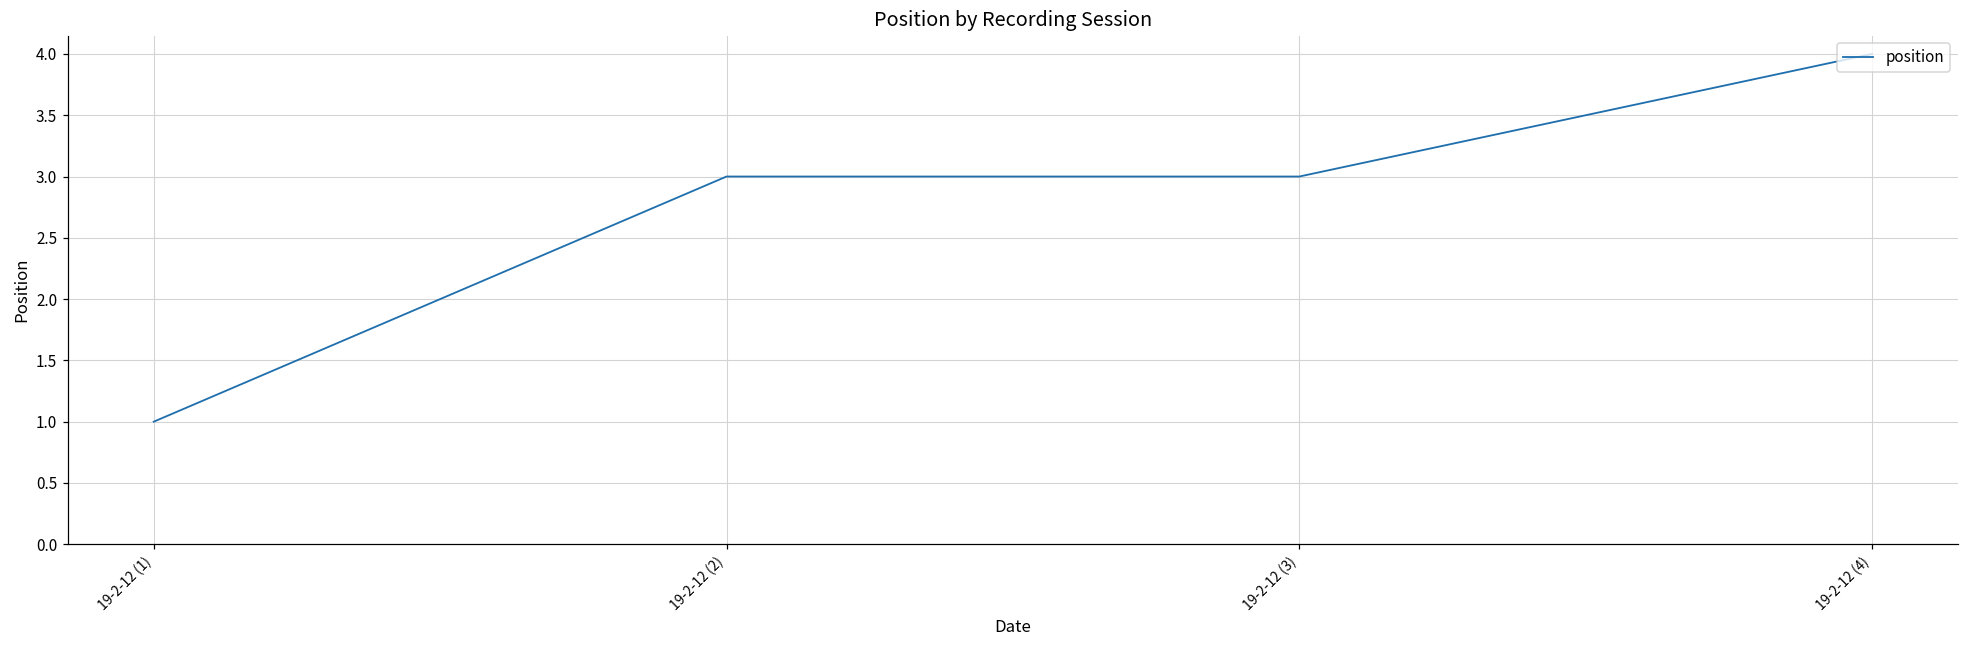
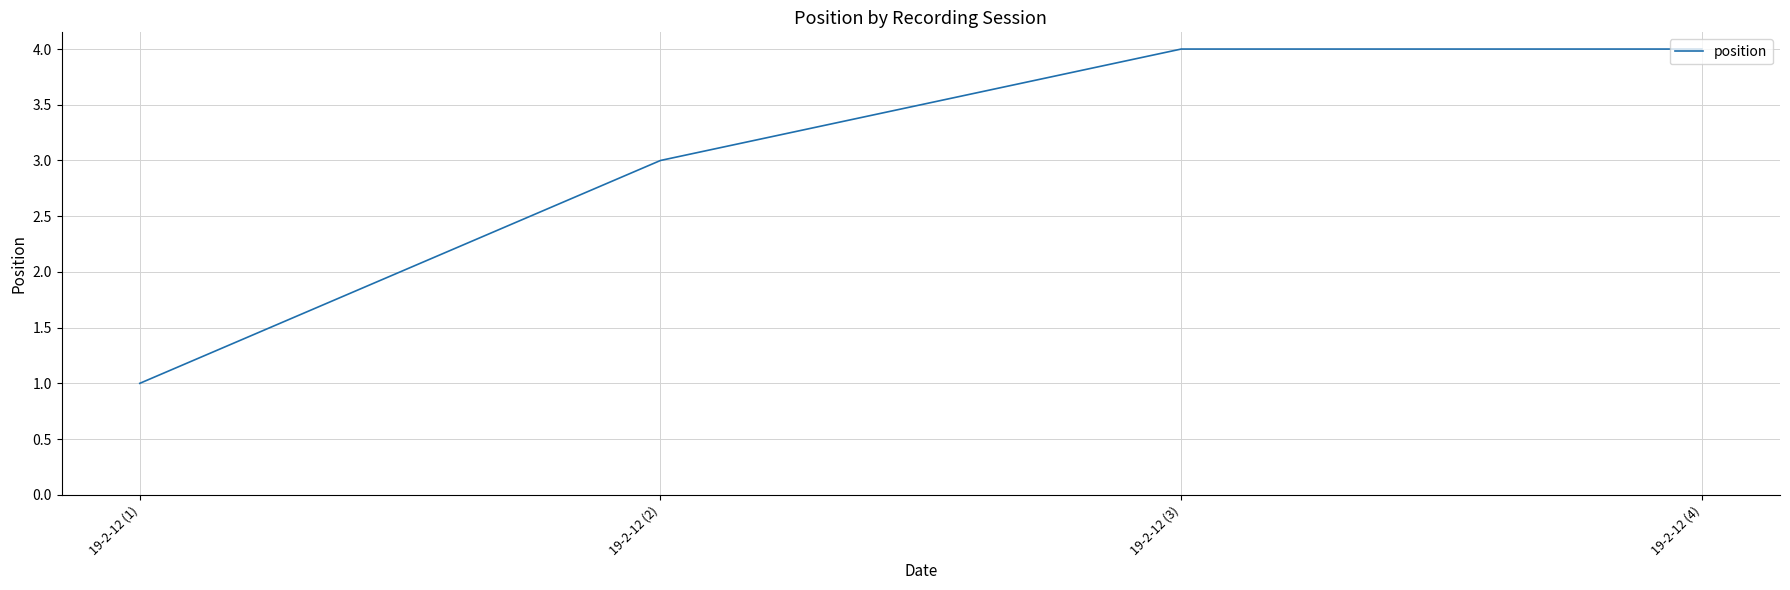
19-2-12 (3): 3 -> 4
